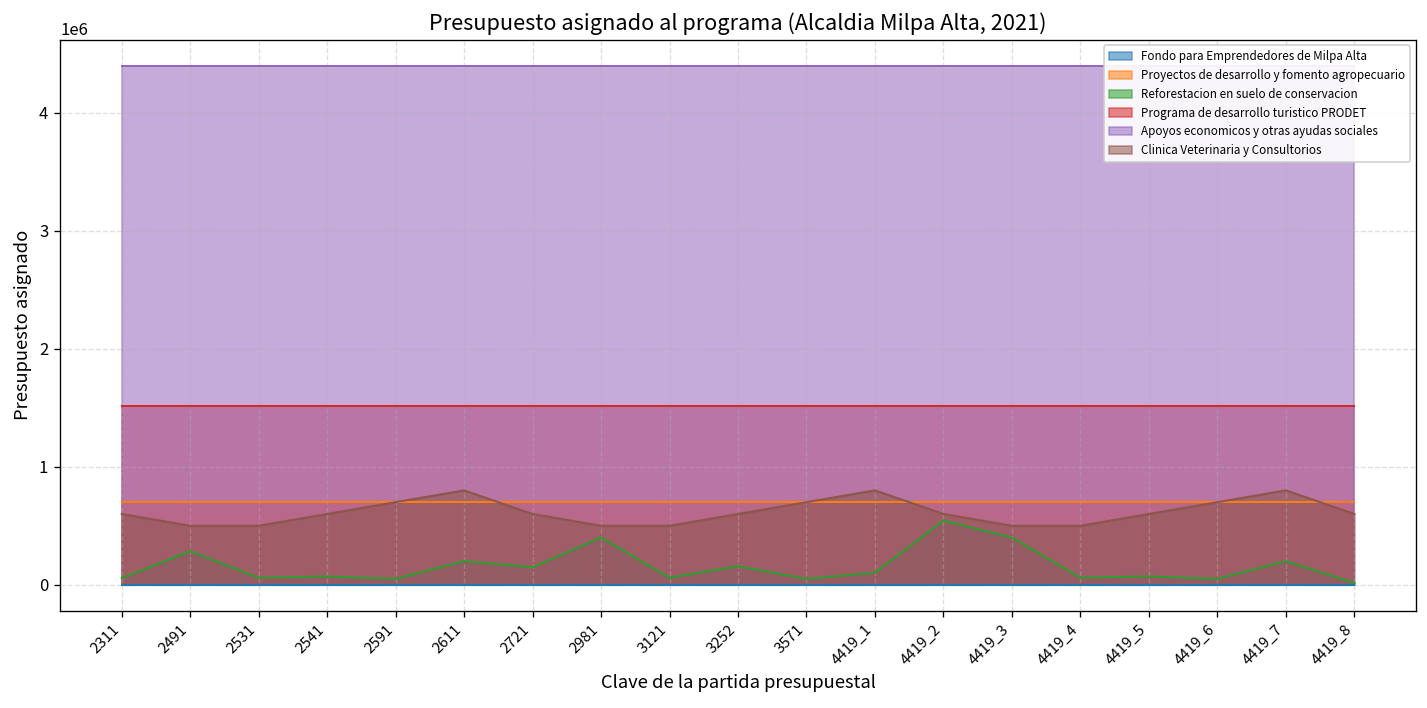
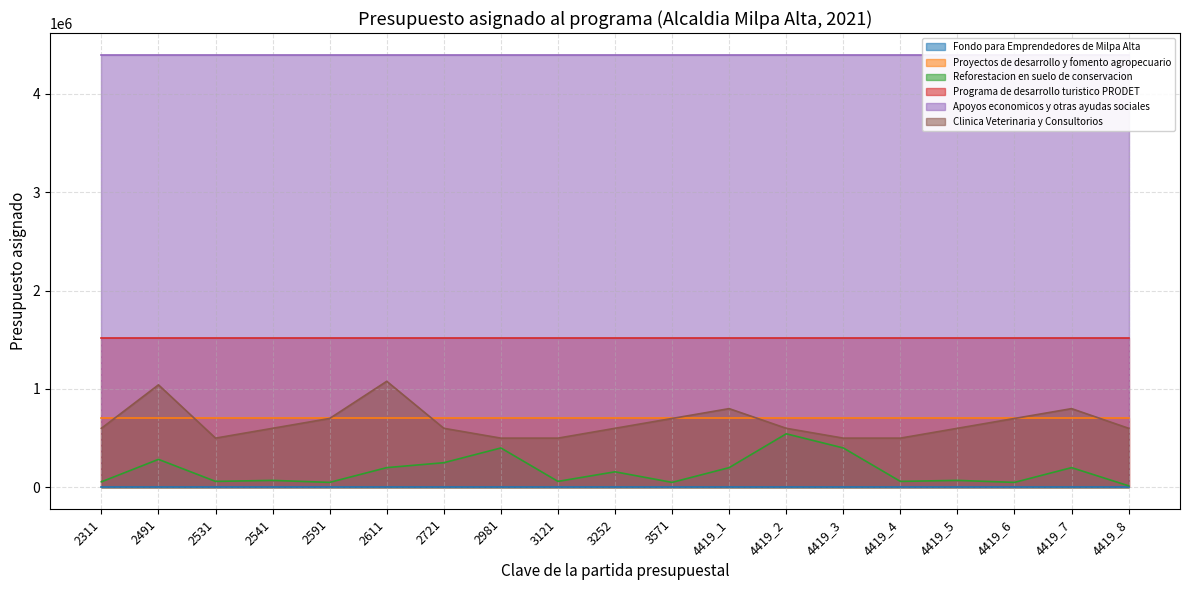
Clinica Veterinaria y Consultorios, 2491: 500000 -> 1000000
Clinica Veterinaria y Consultorios, 2611: 800000 -> 1100000
Reforestacion en suelo de conservacion, 2721: 100000 -> 300000
Reforestacion en suelo de conservacion, 4419_1: 100000 -> 200000
